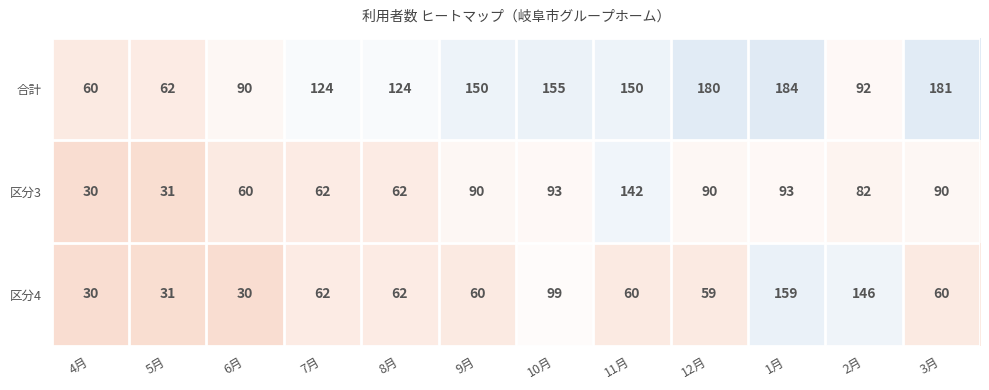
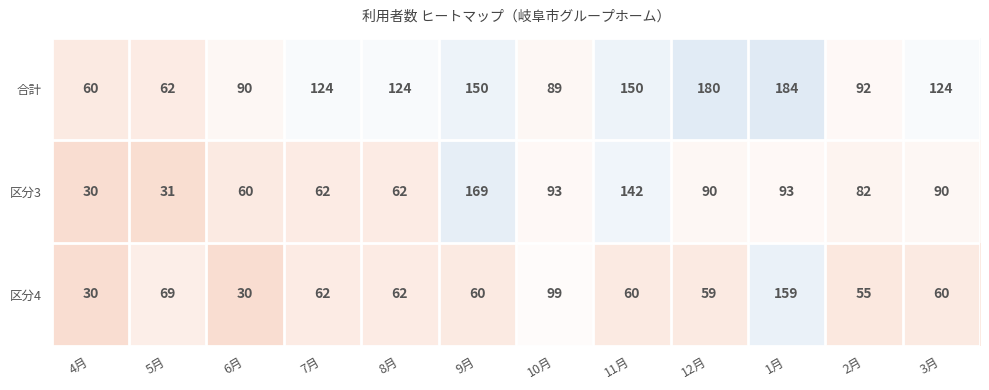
合計, 10月: 155 -> 89
合計, 3月: 181 -> 124
区分3, 9月: 90 -> 169
区分4, 5月: 31 -> 69
区分4, 2月: 146 -> 55
